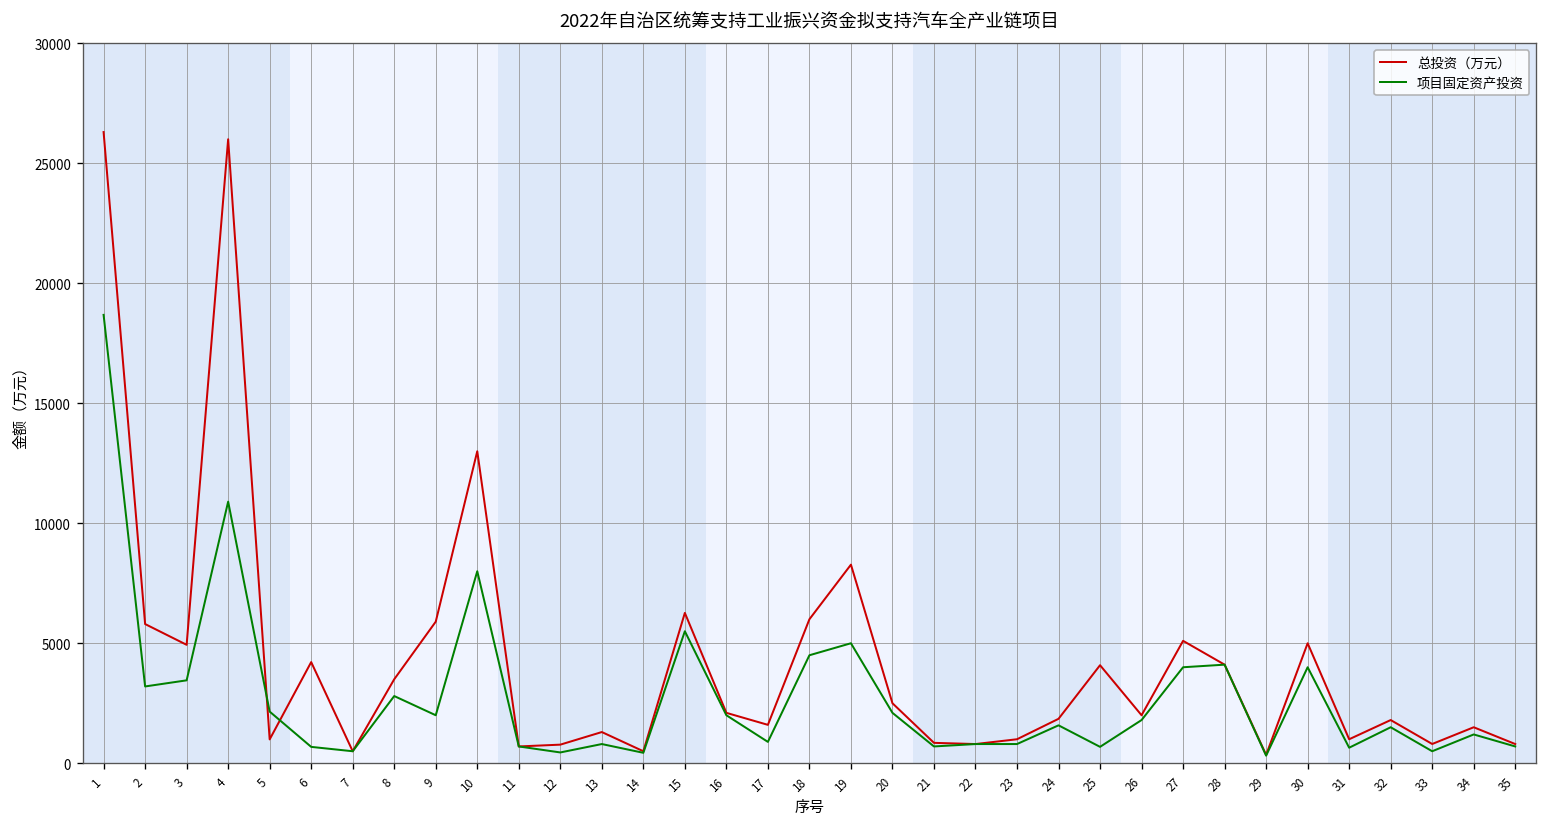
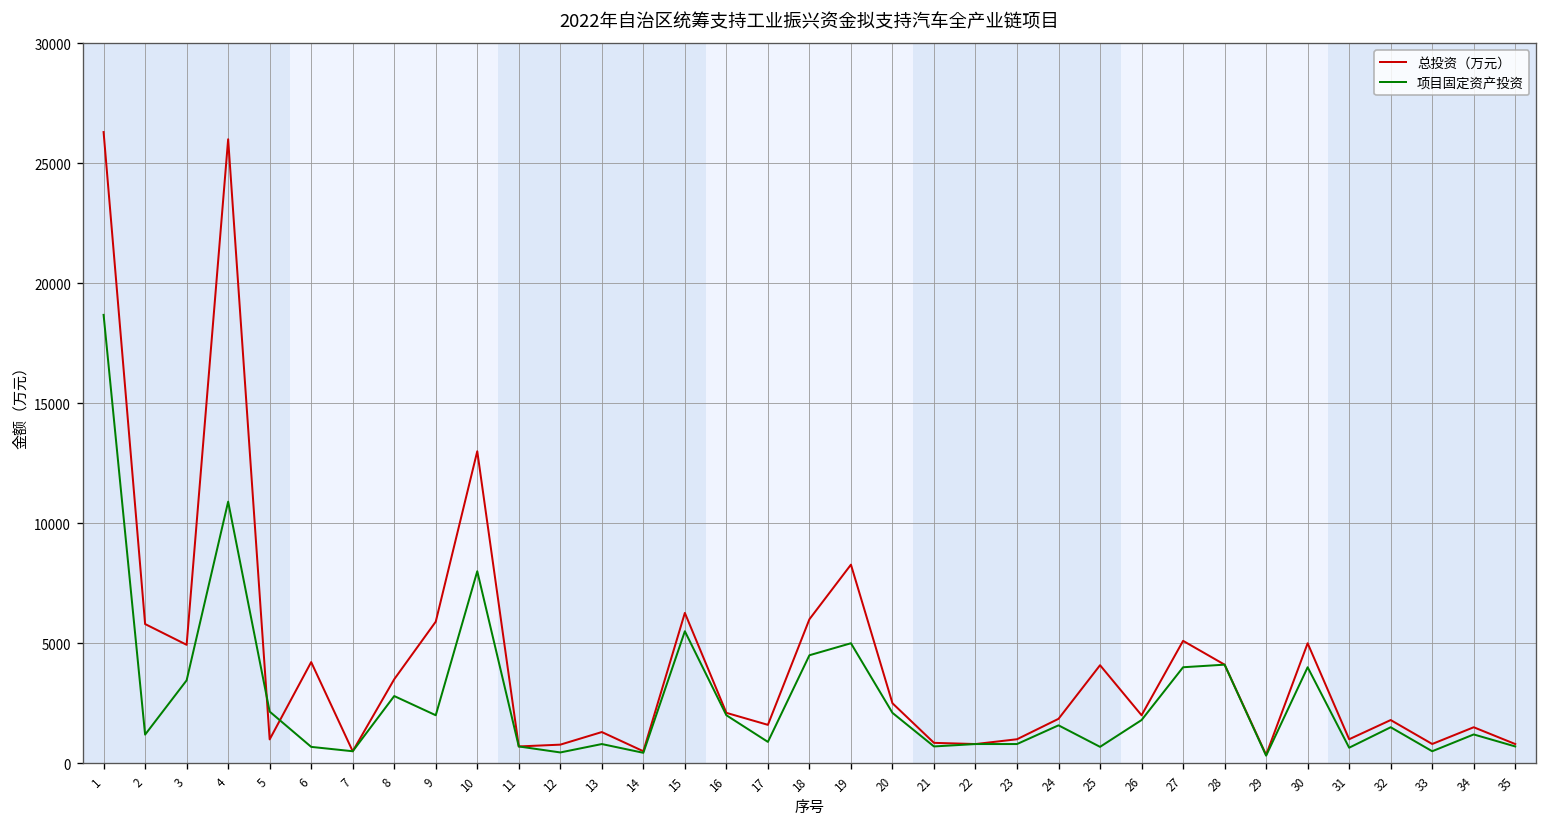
项目固定资产投资, 2: 3200 -> 1200
